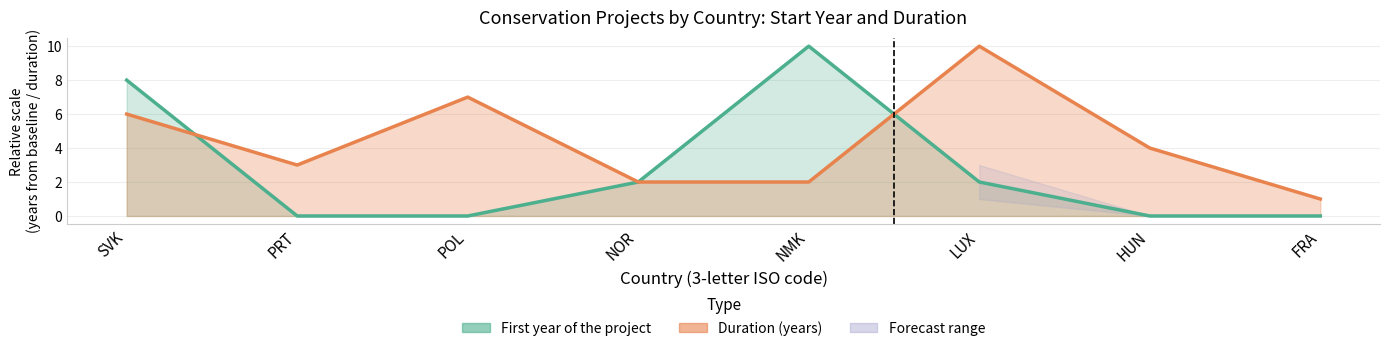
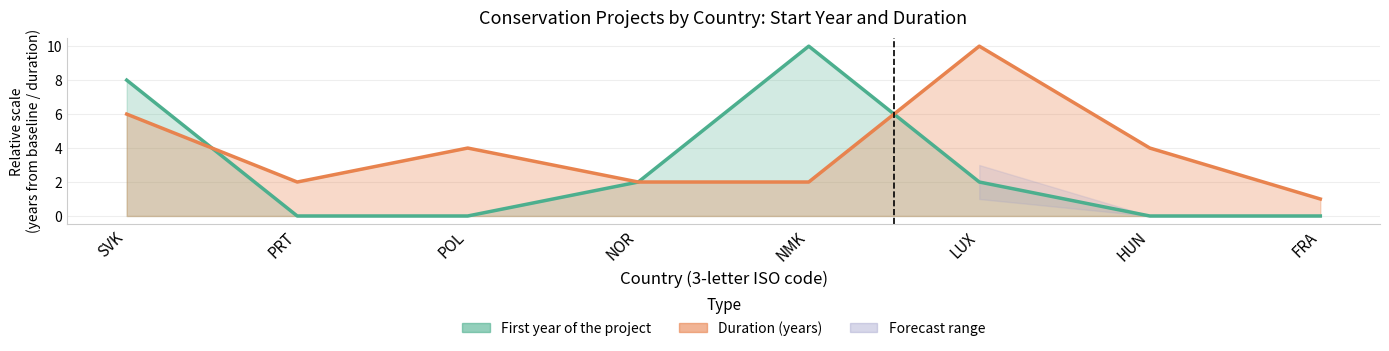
Duration (years), PRT: 3 -> 2
Duration (years), POL: 7 -> 4
